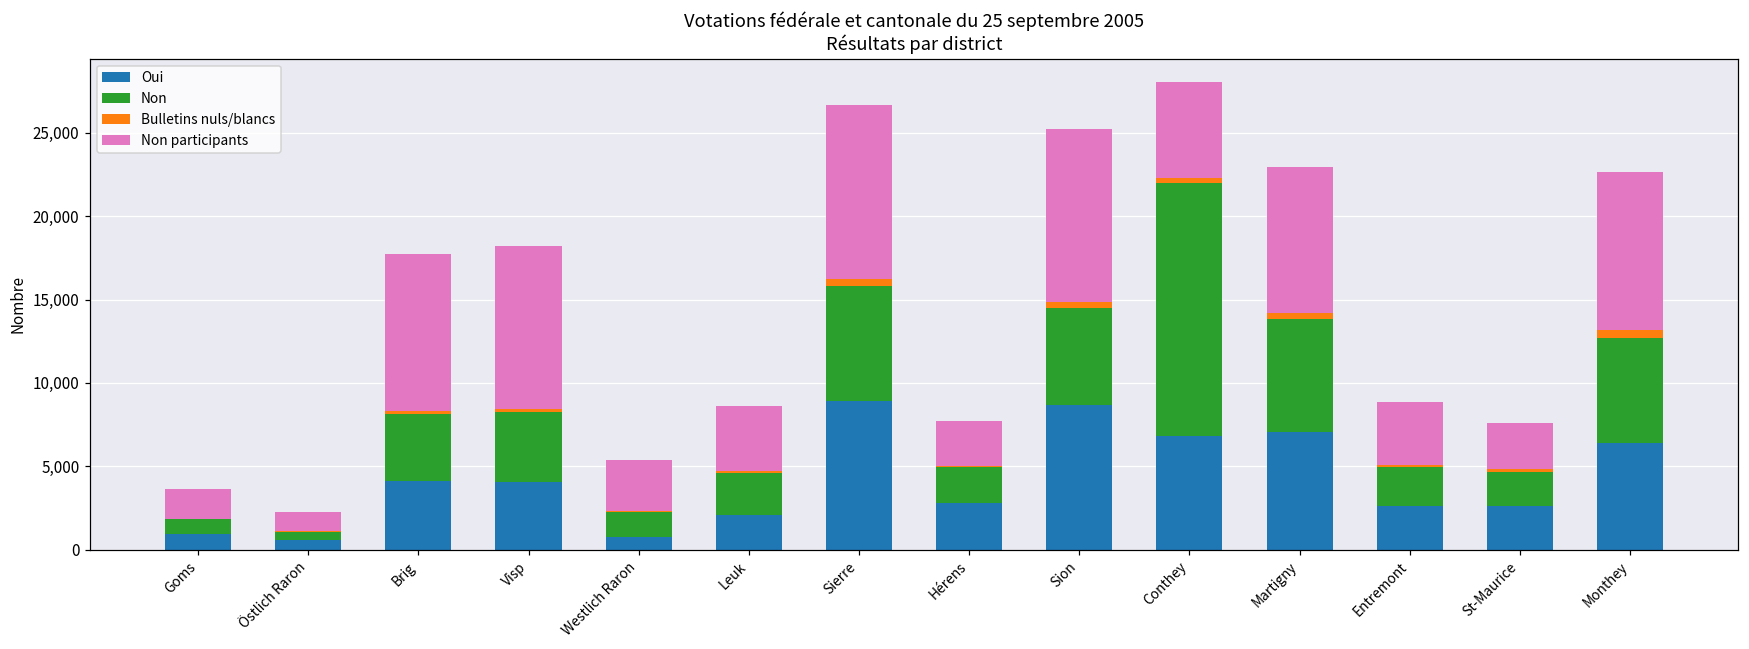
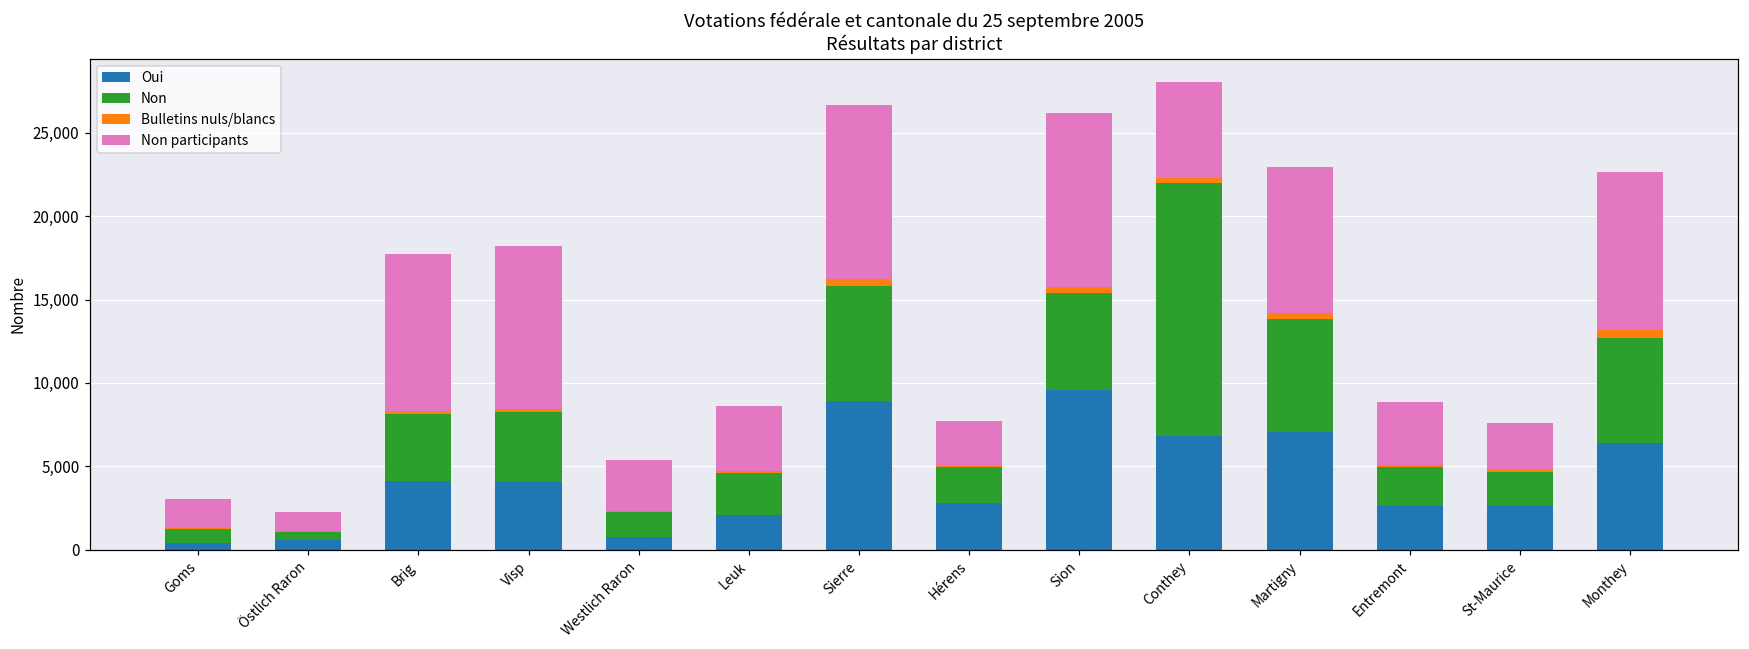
Oui, Goms: 1,000 -> 400
Oui, Sion: 8,600 -> 9,600
